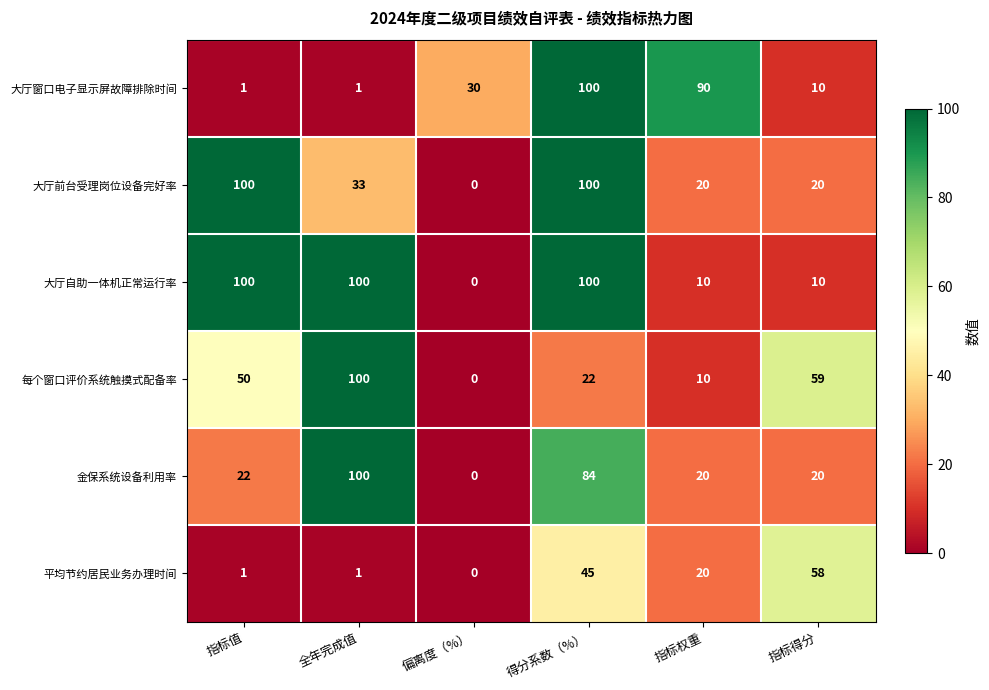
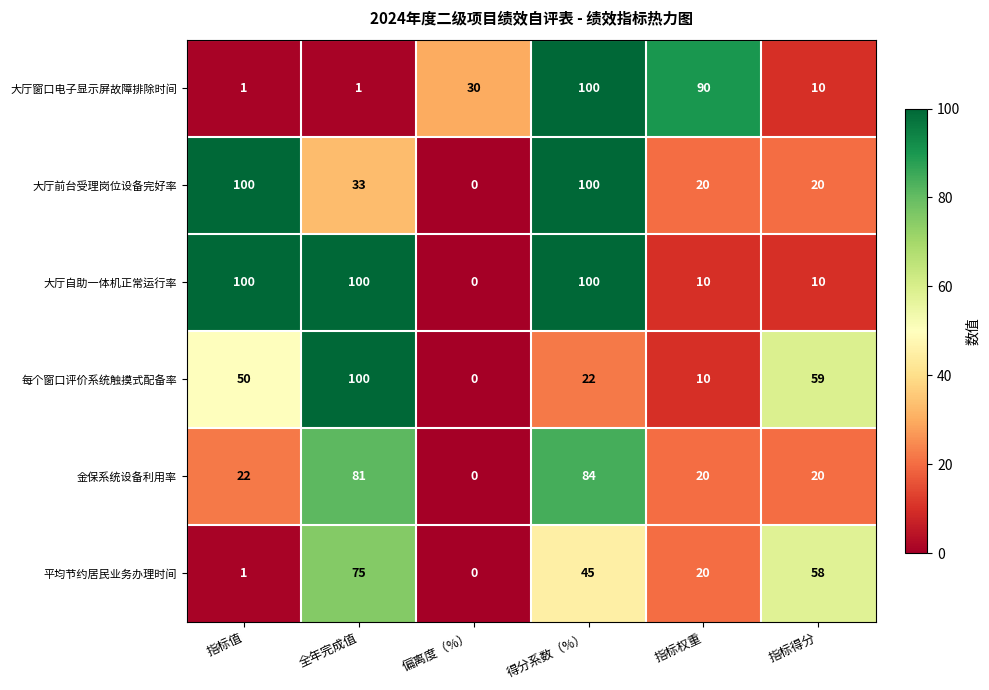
金保系统设备利用率, 全年完成值: 100 -> 81
平均节约居民业务办理时间, 全年完成值: 1 -> 75
